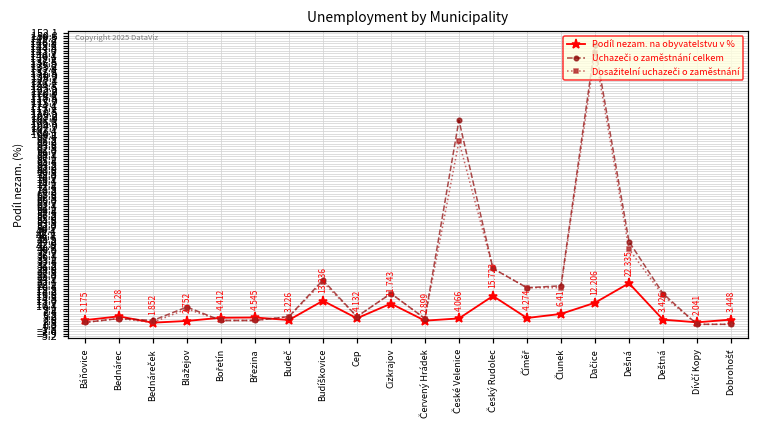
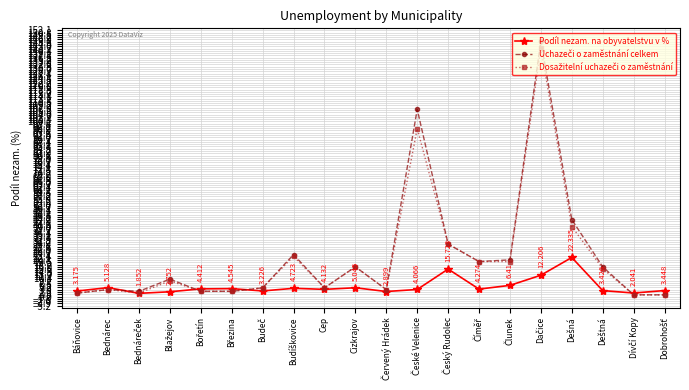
Podíl nezam. na obyvatelstvu v %, Budíškovice: 13.236 -> 4.723
Podíl nezam. na obyvatelstvu v %, Cizkrajov: 11.743 -> 5.045
